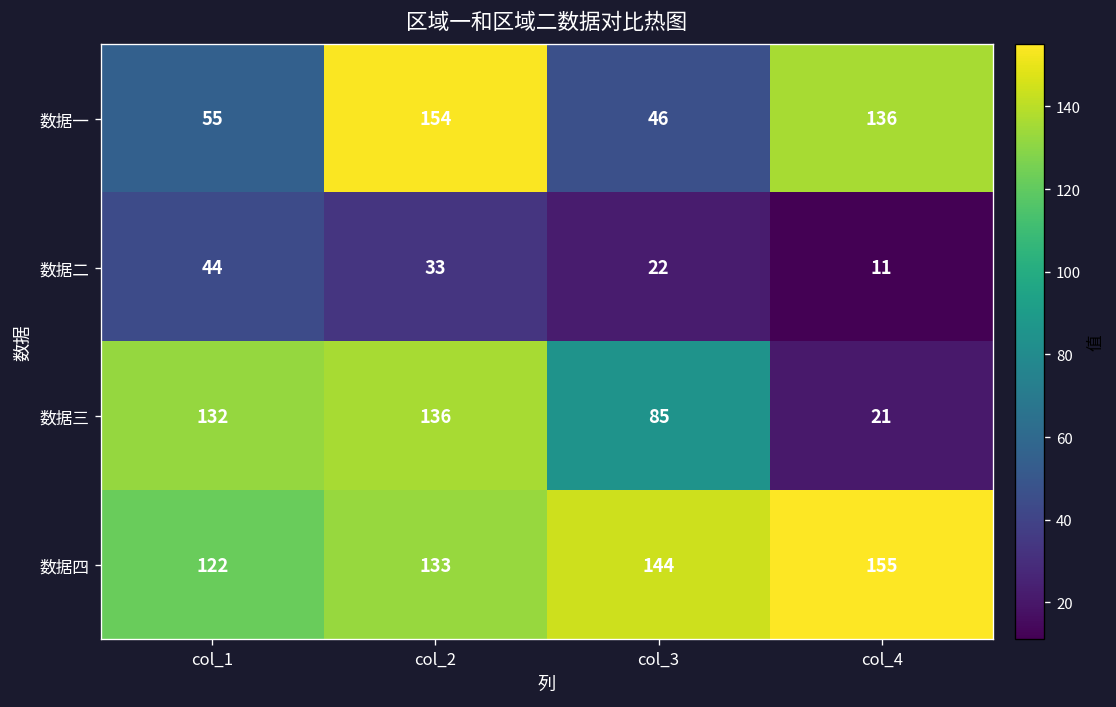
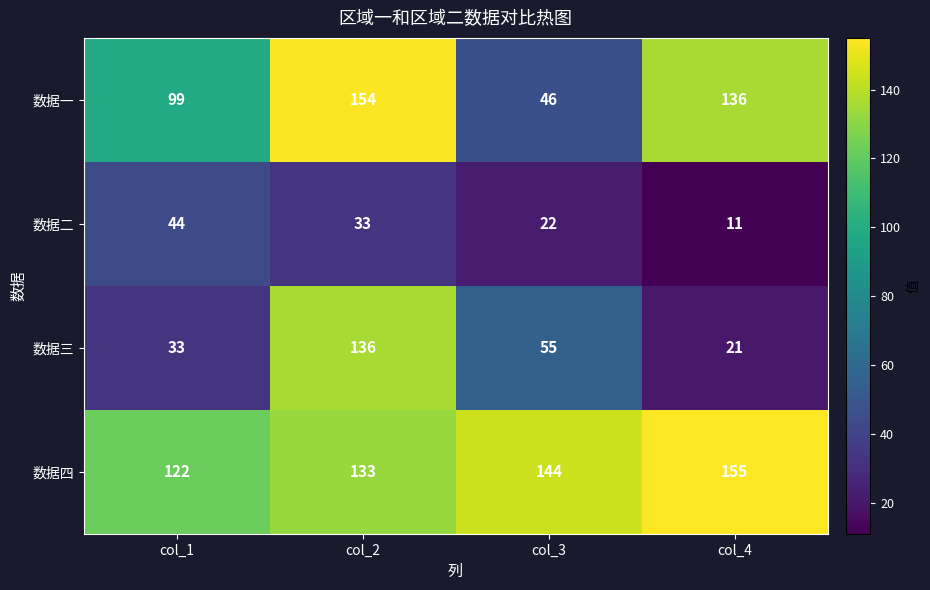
数据一, col_1: 55 -> 99
数据三, col_1: 132 -> 33
数据三, col_3: 85 -> 55
